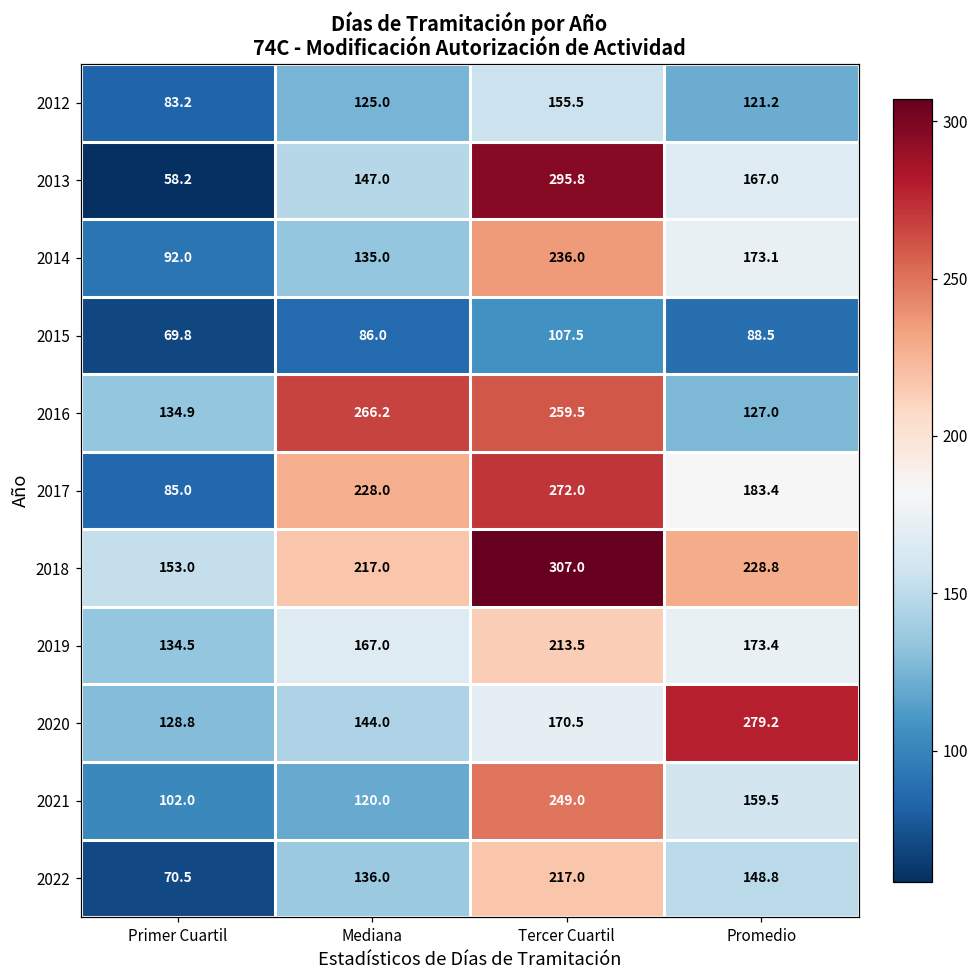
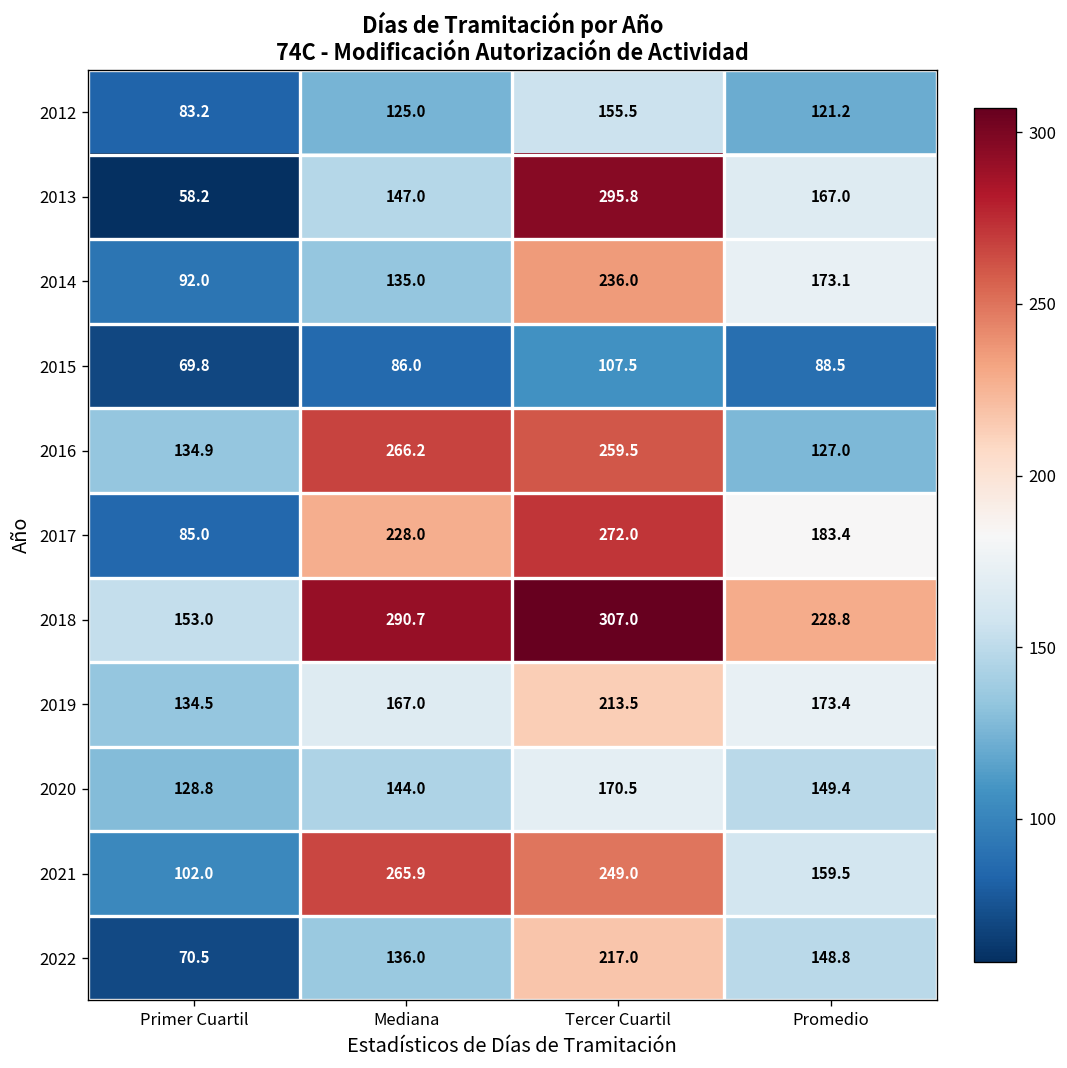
2018, Mediana: 217.0 -> 290.7
2020, Promedio: 279.2 -> 149.4
2021, Mediana: 120.0 -> 265.9
